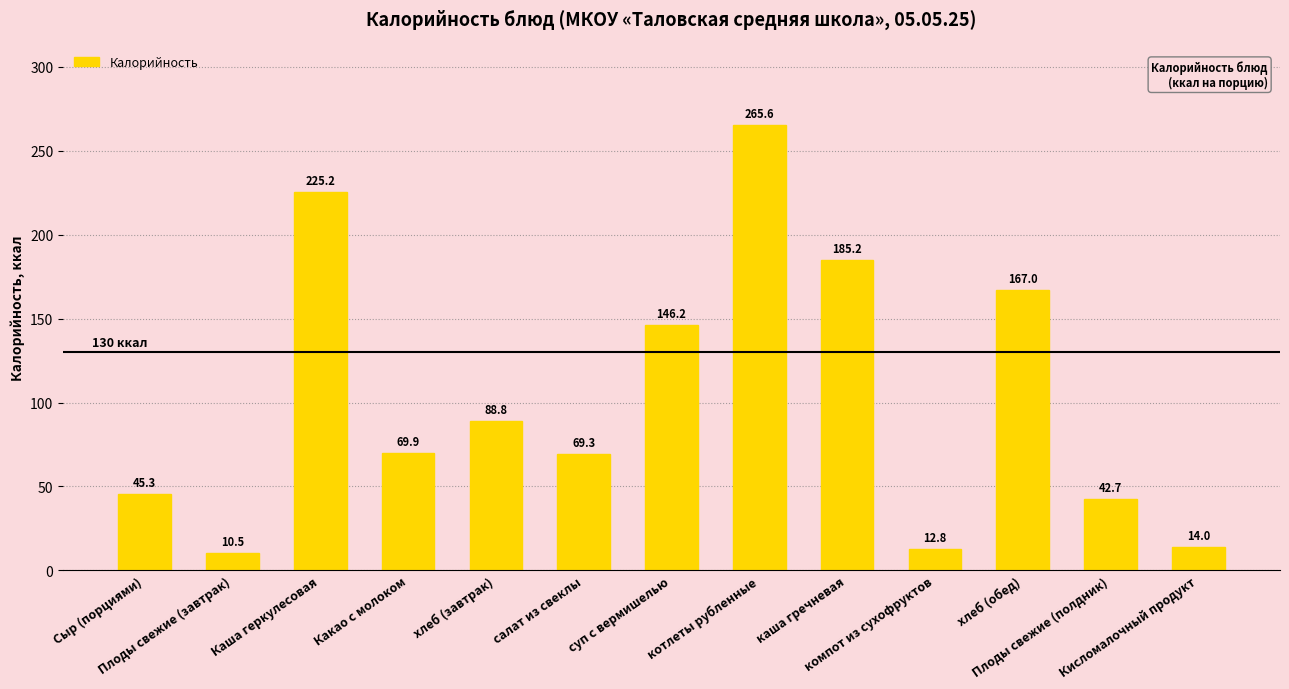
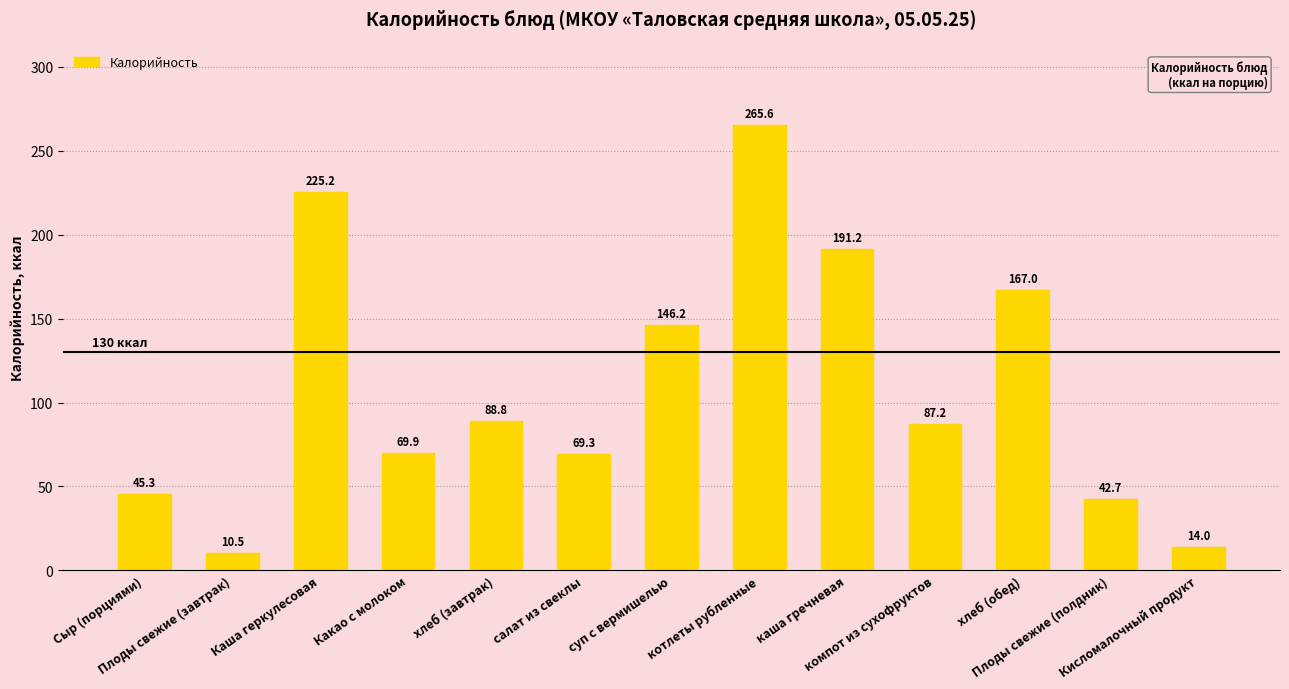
каша гречневая: 185.2 -> 191.2
компот из сухофруктов: 12.8 -> 87.2
